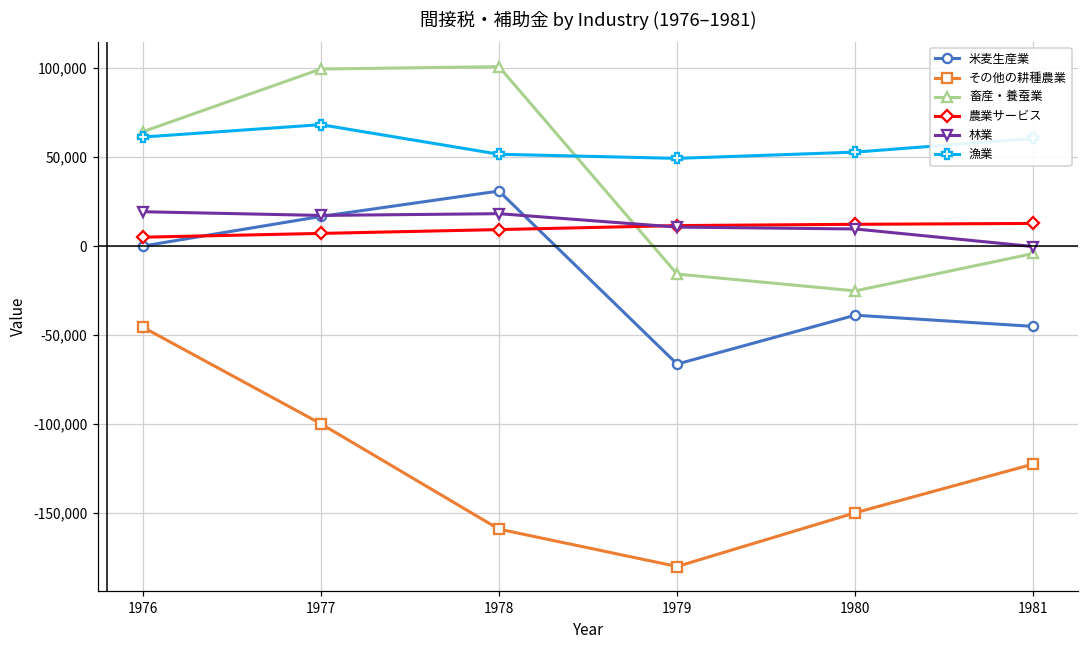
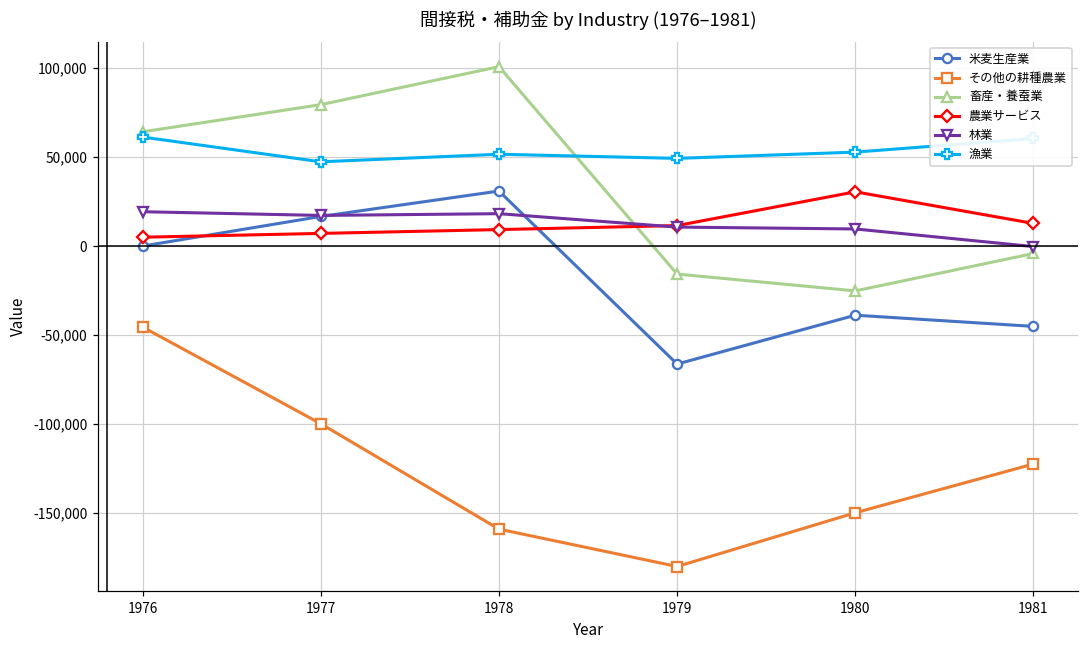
畜産・養蚕業, 1977: 99,000 -> 79,000
漁業, 1977: 68,000 -> 47,000
農業サービス, 1980: 12,000 -> 30,000
